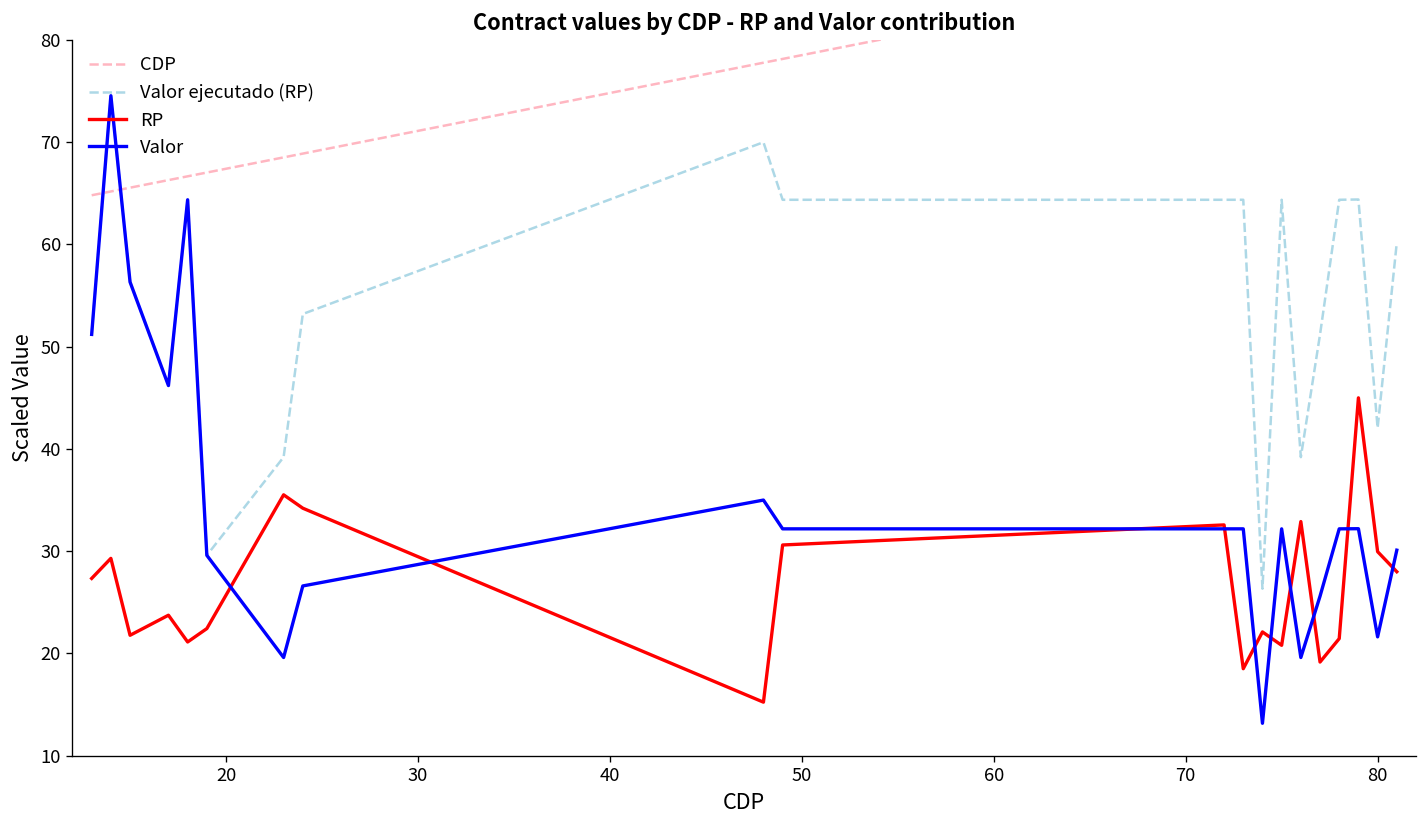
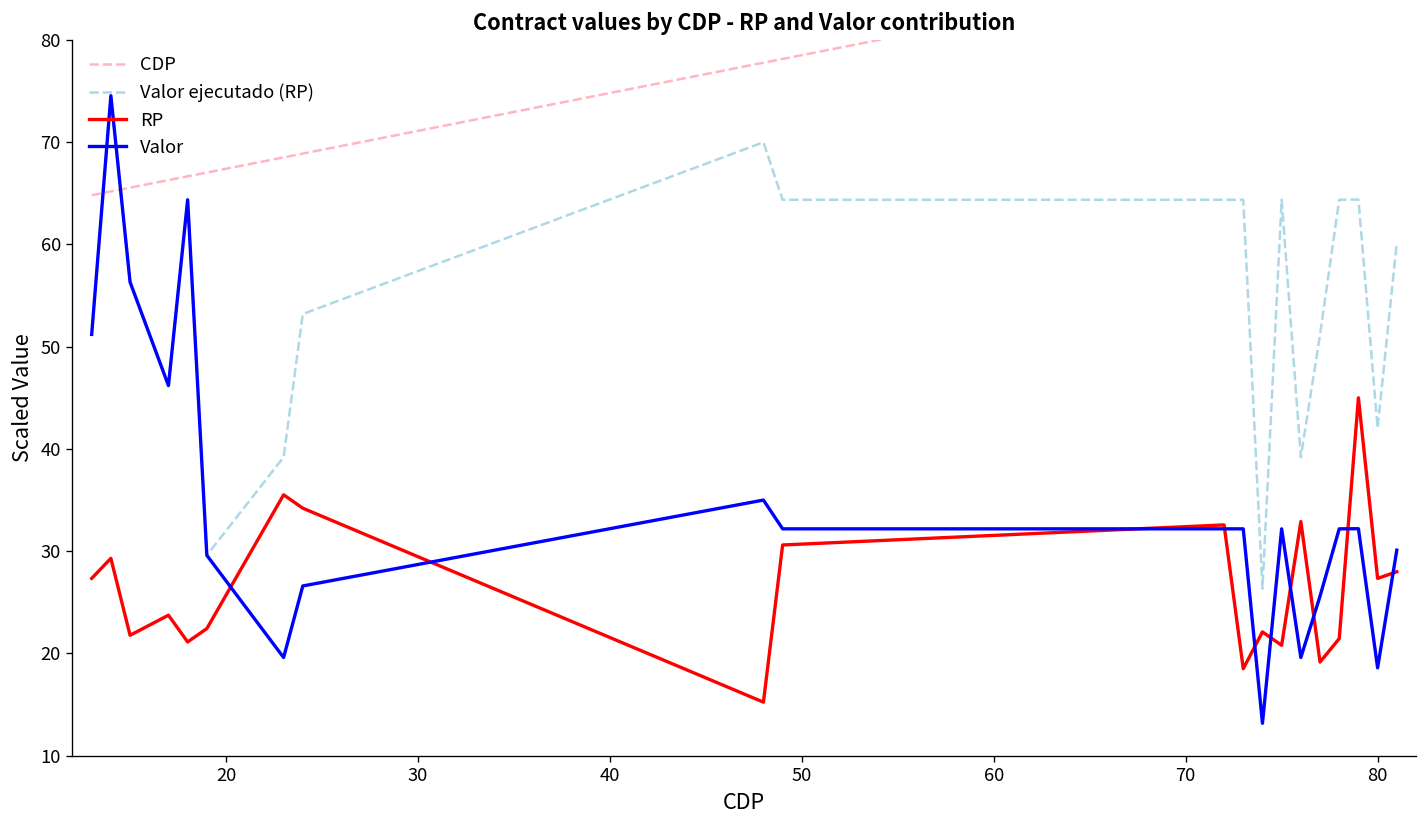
RP, 80: 30 -> 27
Valor, 80: 22 -> 19
